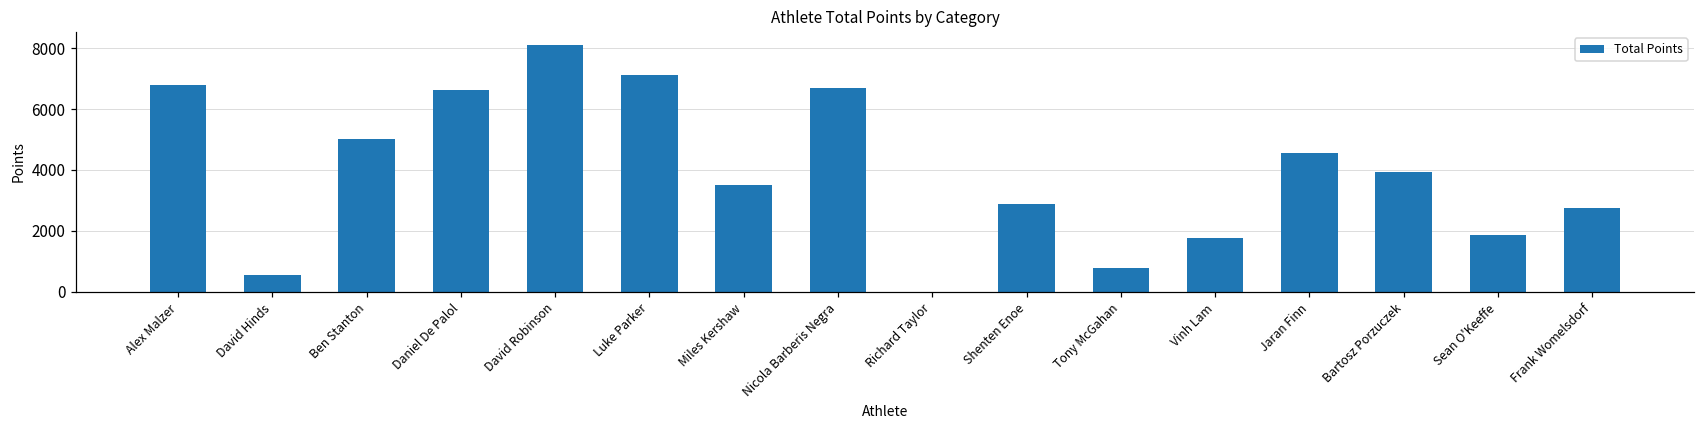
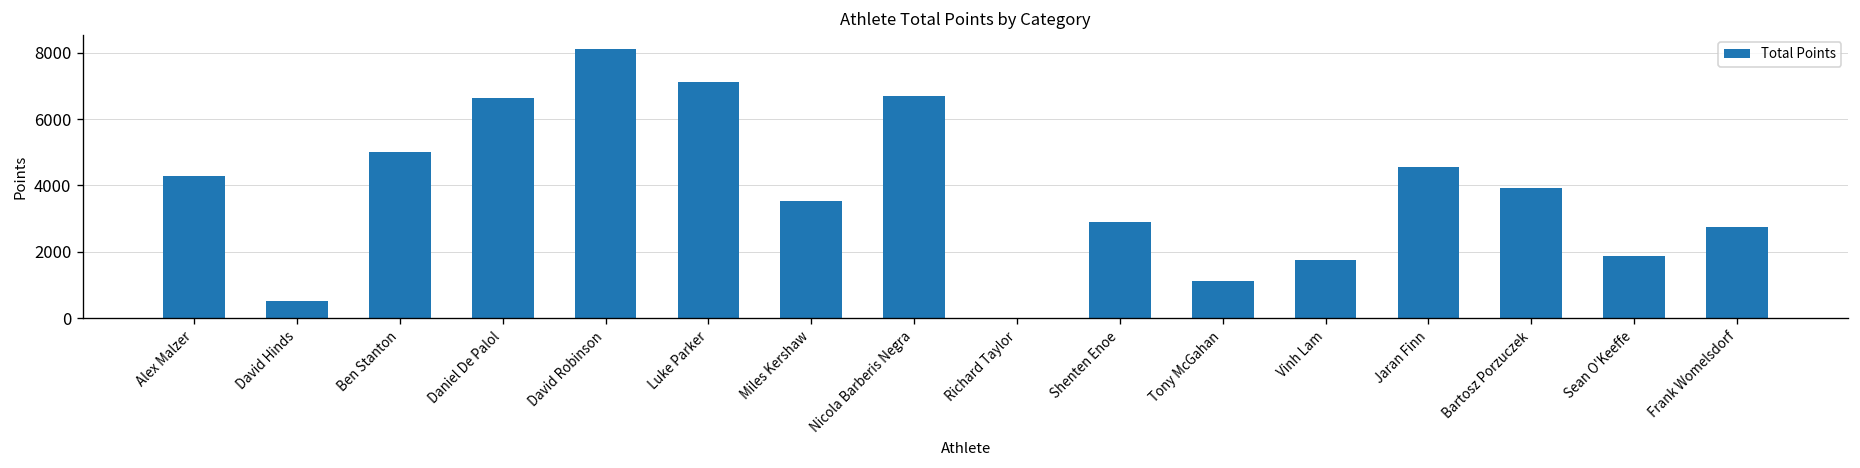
Alex Malzer: 6800 -> 4300
Tony McGahan: 800 -> 1100
